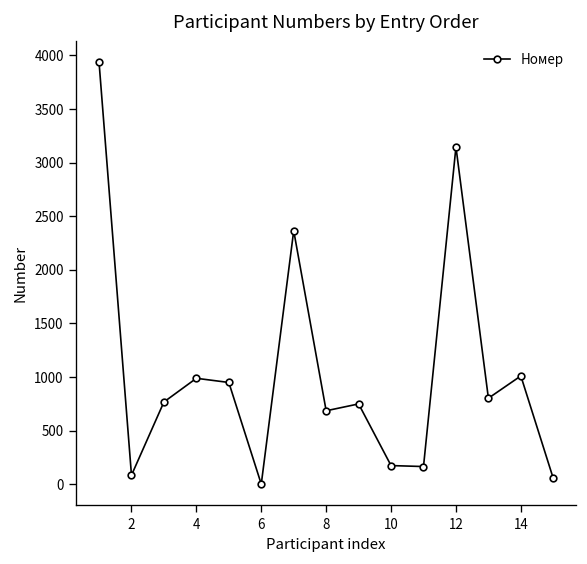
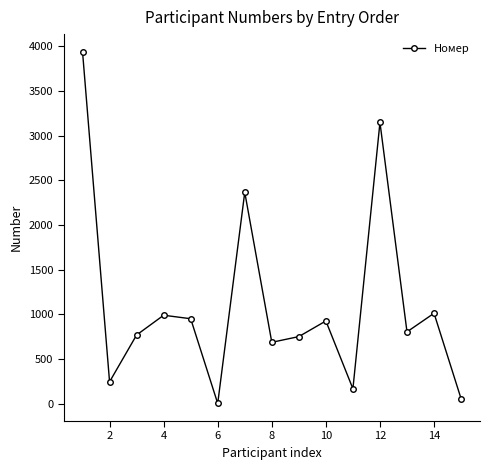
2: 100 -> 200
10: 200 -> 900
